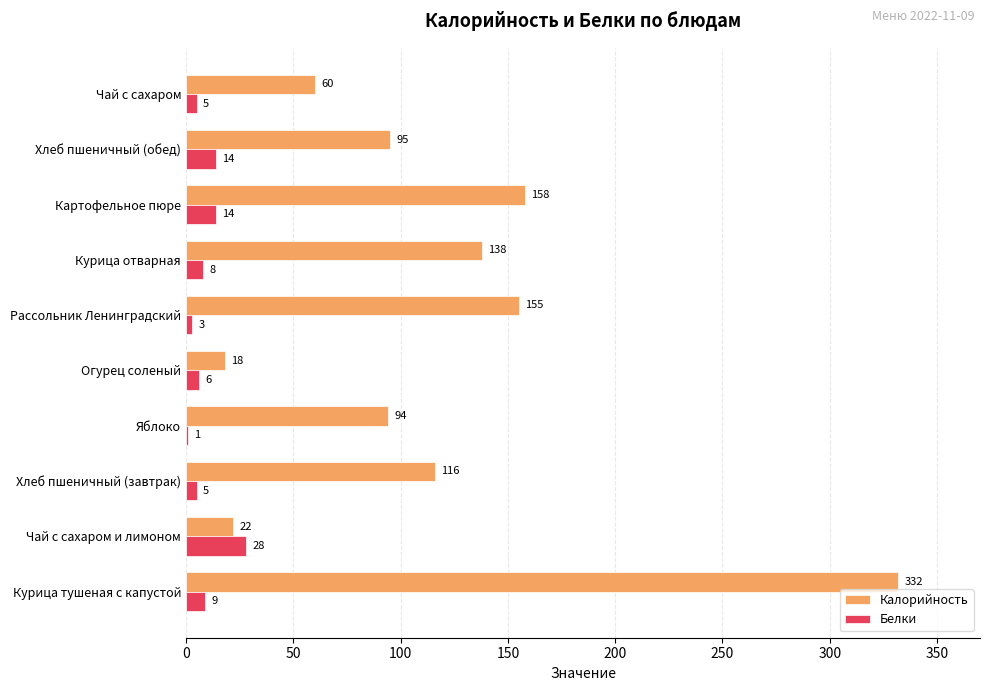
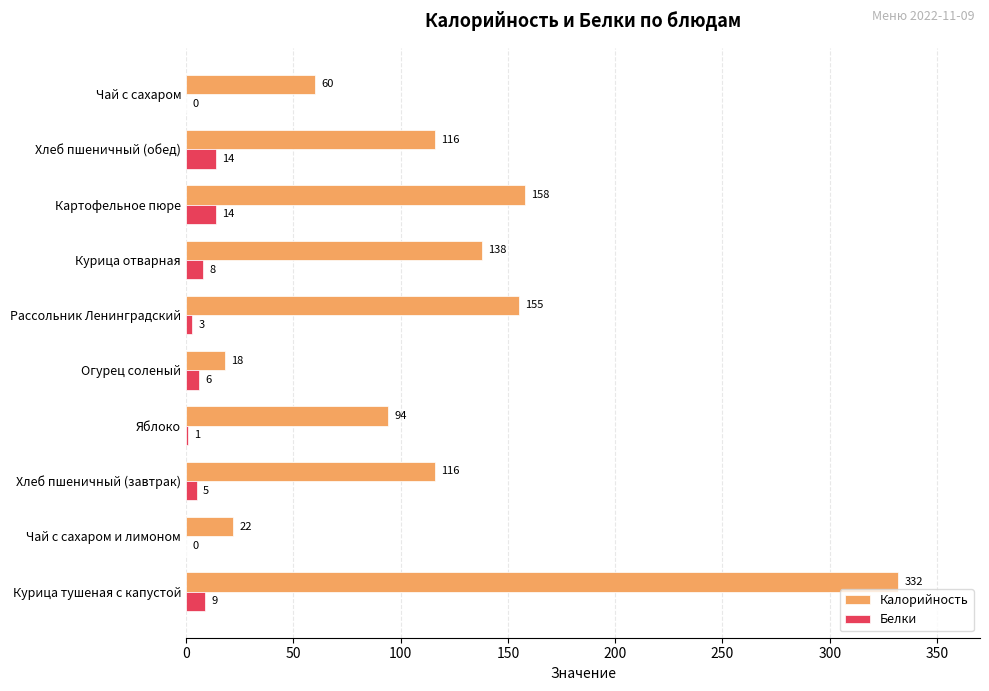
Белки, Чай с сахаром: 5 -> 0
Калорийность, Хлеб пшеничный (обед): 95 -> 116
Белки, Чай с сахаром и лимоном: 28 -> 0
